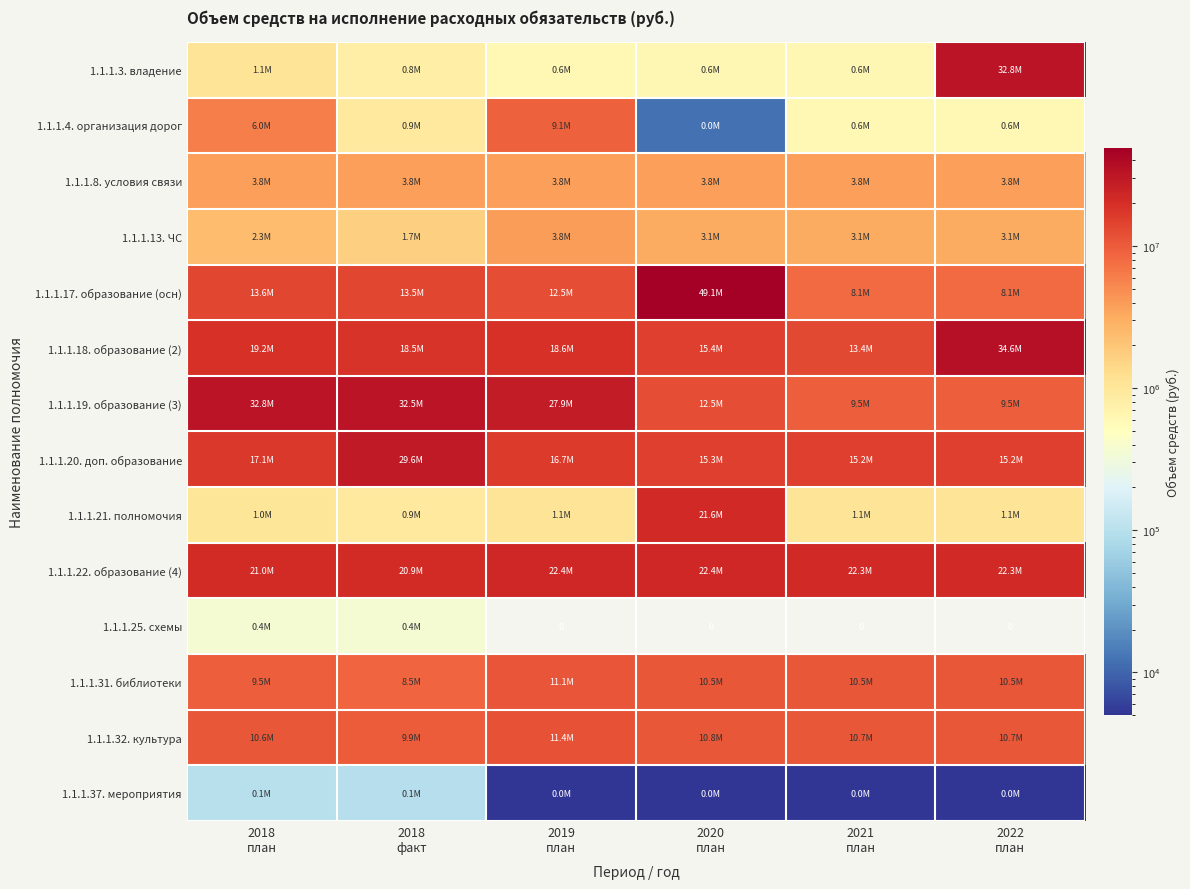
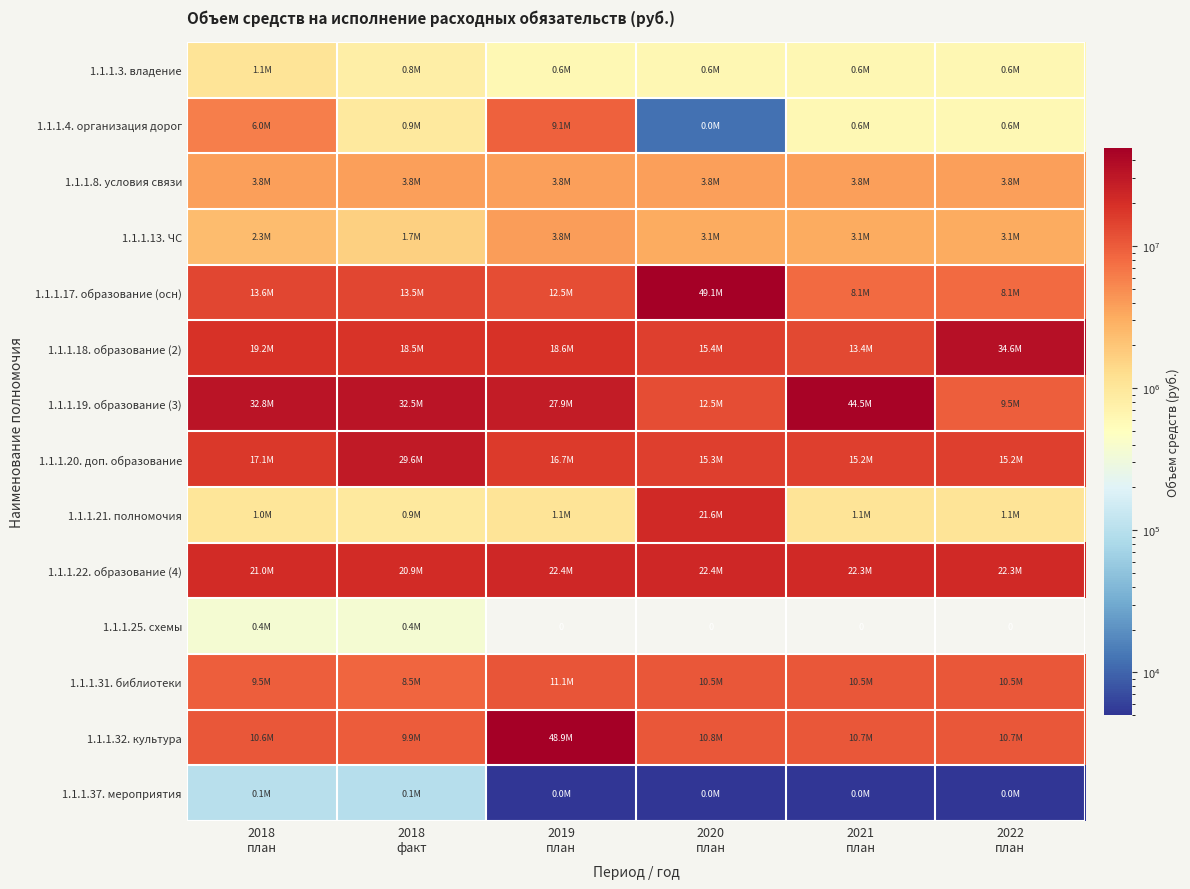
1.1.1.3. владение, 2022 план: 32.8М -> 0.6М
1.1.1.19. образование (3), 2021 план: 9.5М -> 44.5М
1.1.1.32. культура, 2019 план: 11.4М -> 48.9М
